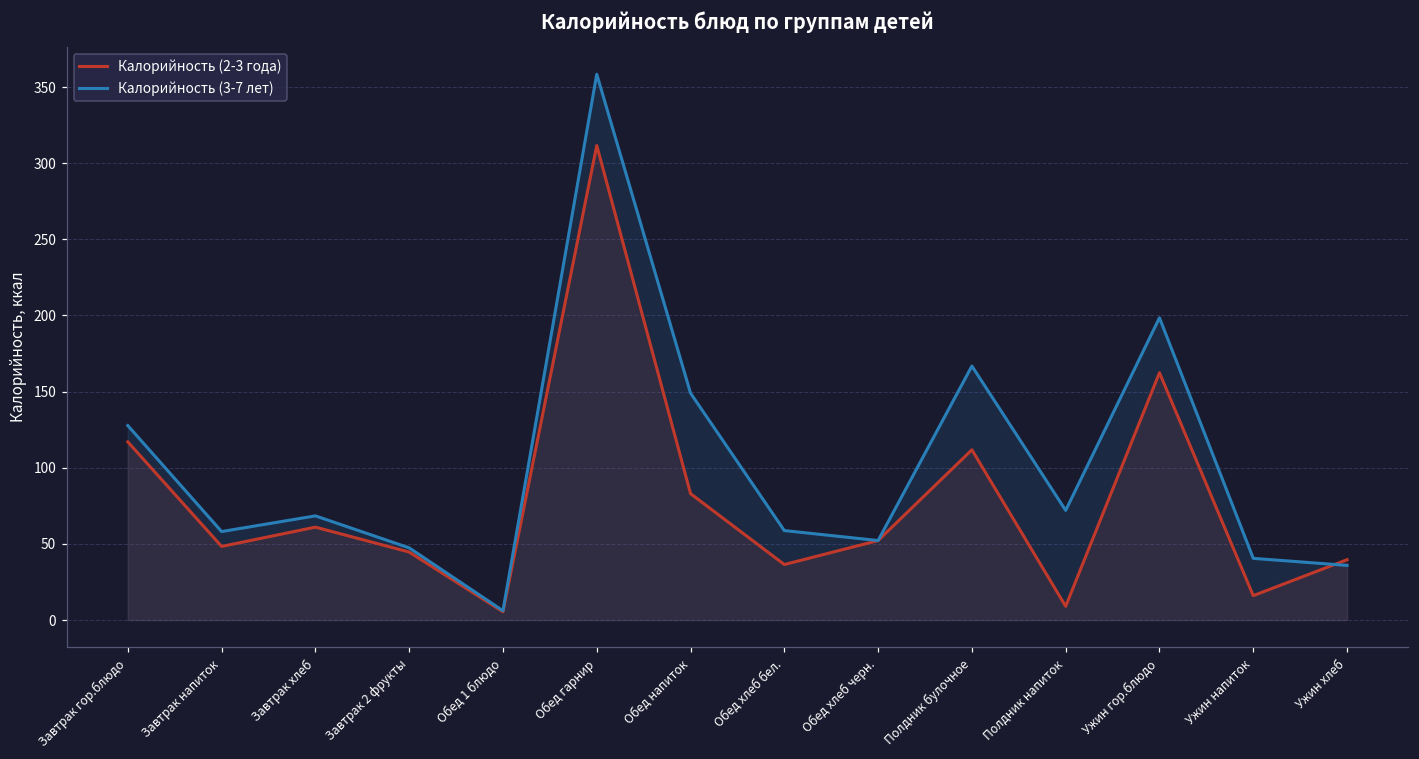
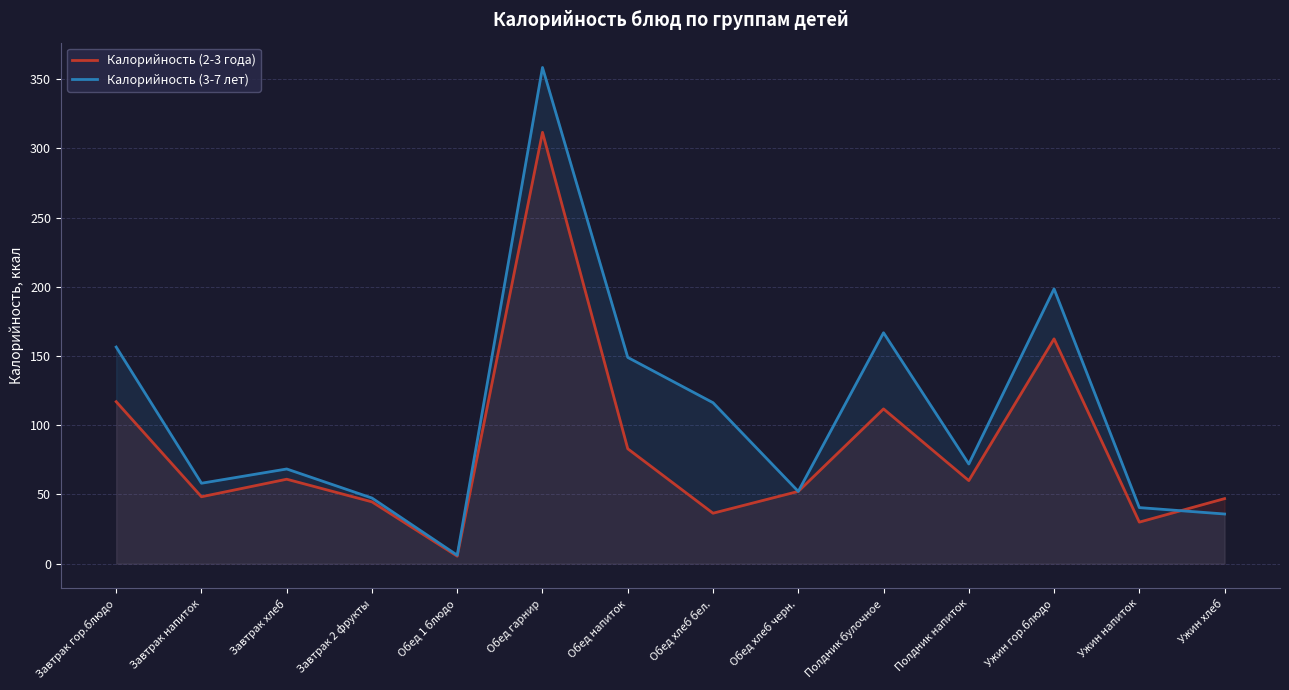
Калорийность (3-7 лет), Завтрак гор.блюдо: 128 -> 157
Калорийность (3-7 лет), Обед хлеб бел.: 59 -> 116
Калорийность (2-3 года), Полдник напиток: 9 -> 60
Калорийность (2-3 года), Ужин напиток: 16 -> 30
Калорийность (2-3 года), Ужин хлеб: 40 -> 47
